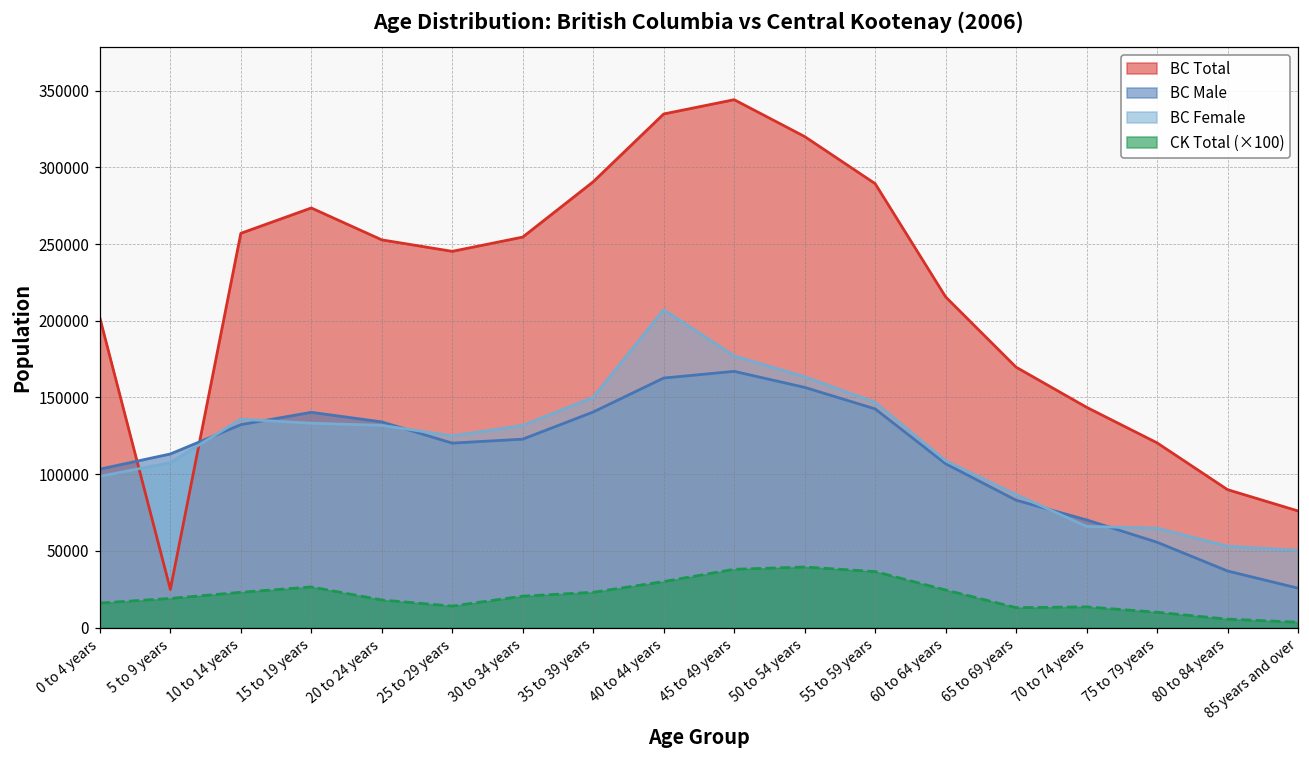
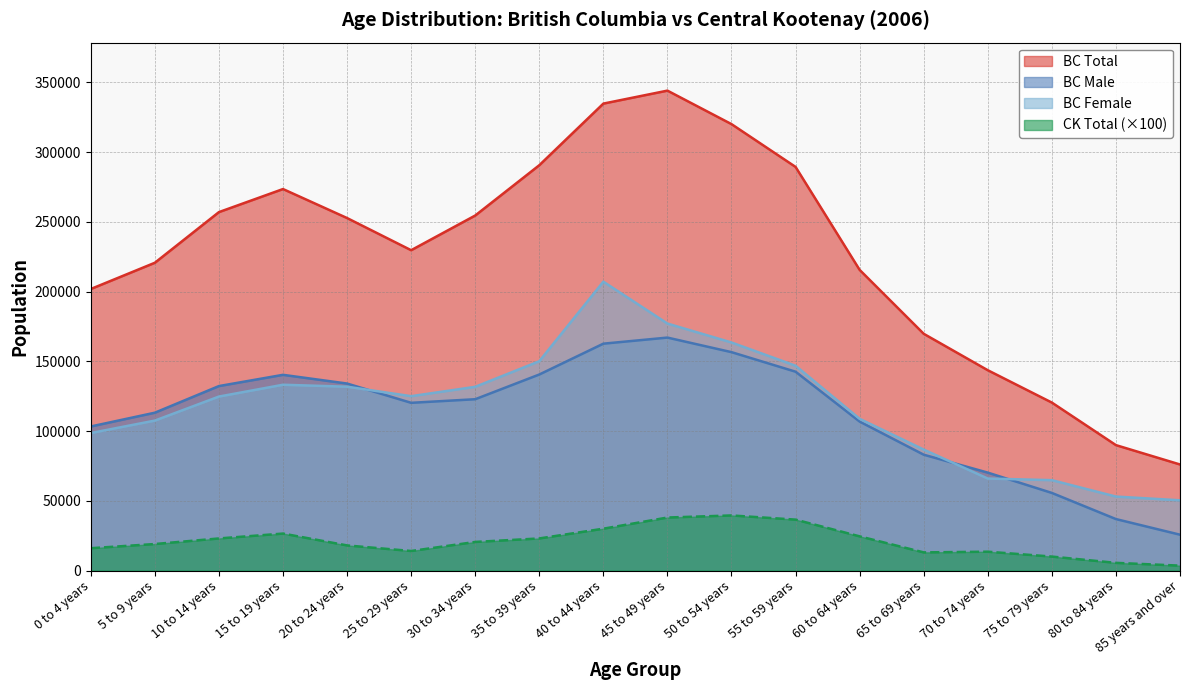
BC Total, 5 to 9 years: 25000 -> 221000
BC Female, 10 to 14 years: 136000 -> 125000
BC Total, 25 to 29 years: 245000 -> 230000
